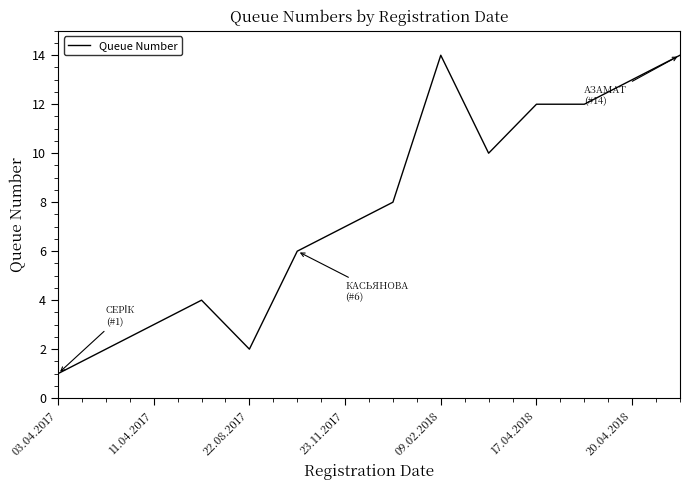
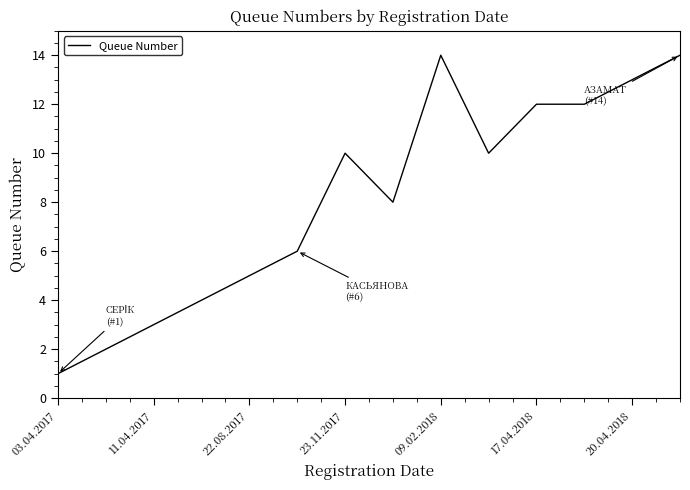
22.08.2017: 2 -> 5
23.11.2017: 7 -> 10
